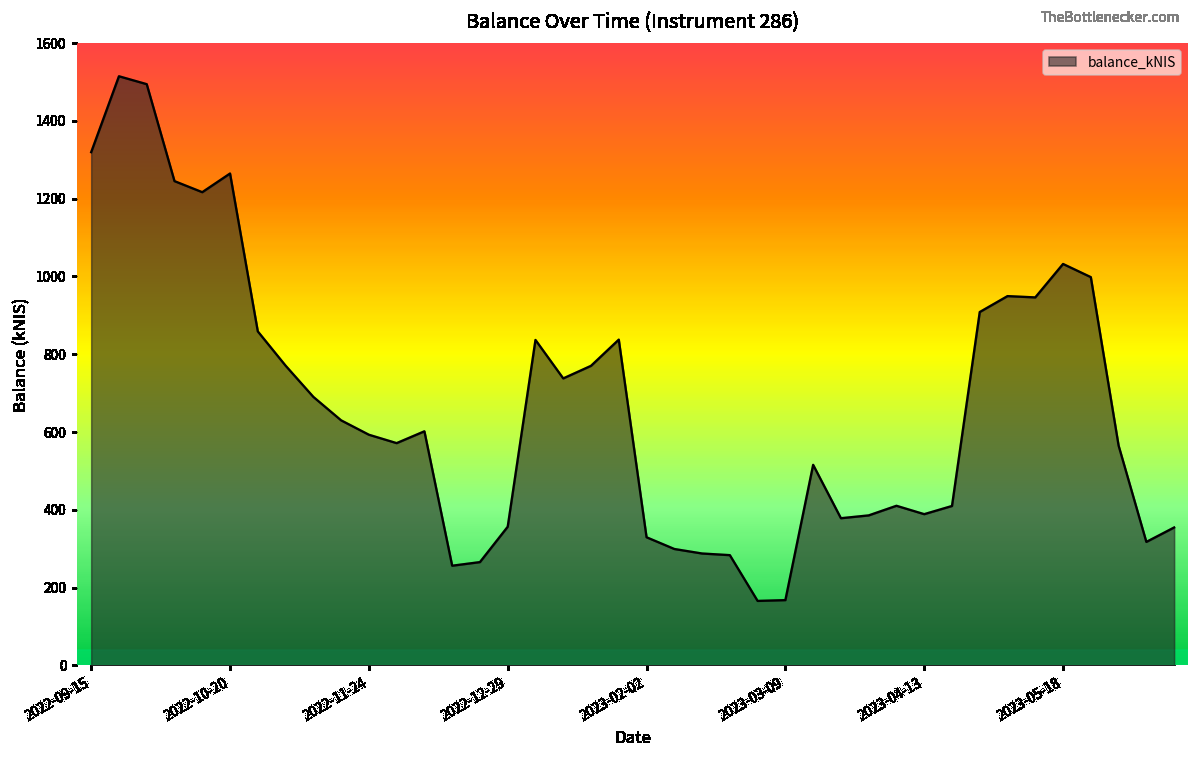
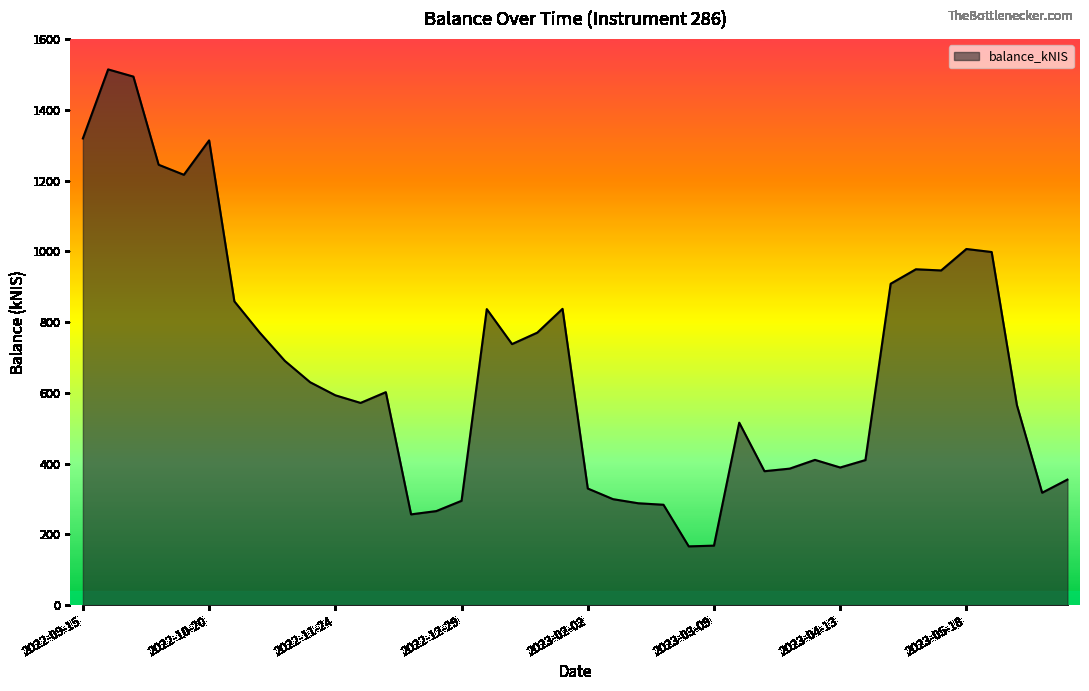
2022-10-20: 1260 -> 1310
2022-12-29: 360 -> 290
2023-05-18: 1030 -> 1010
